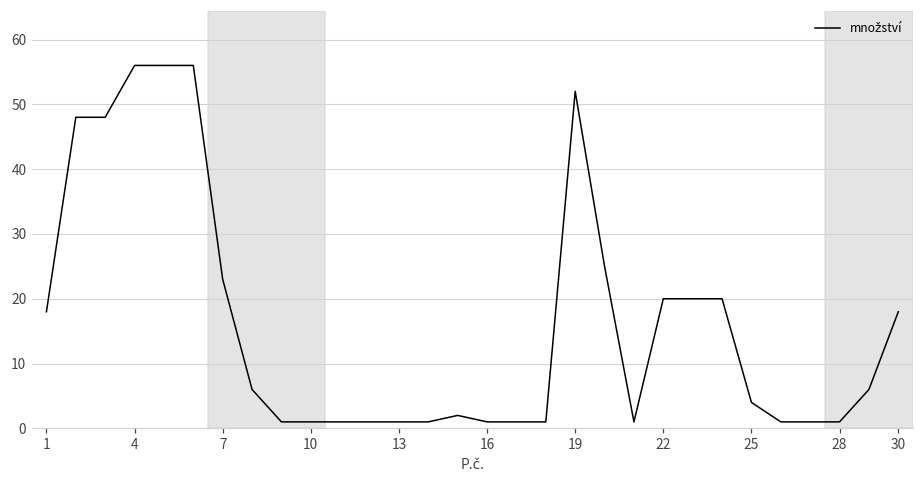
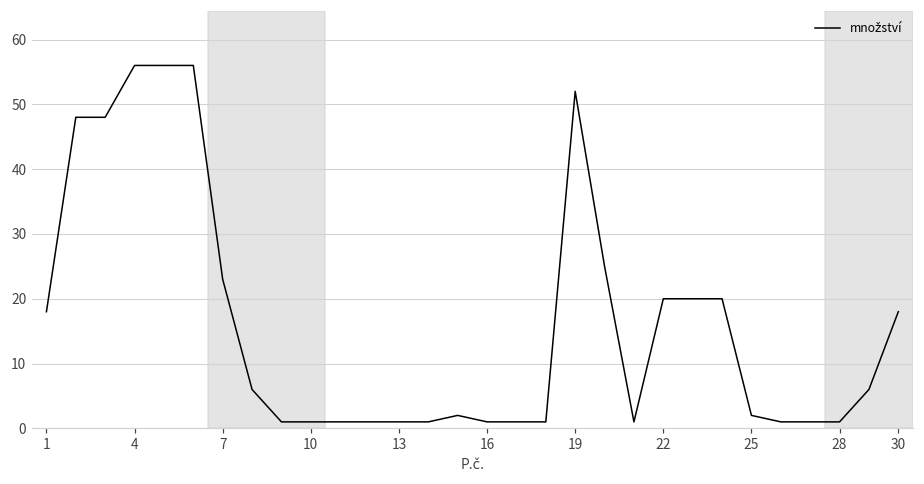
25: 4 -> 2
